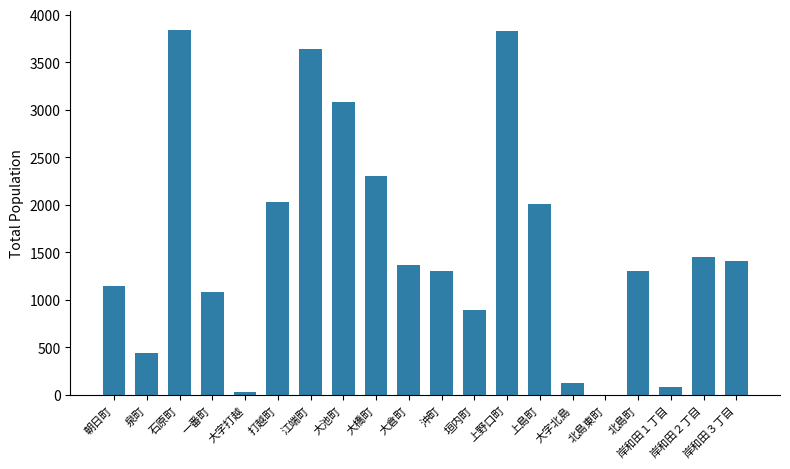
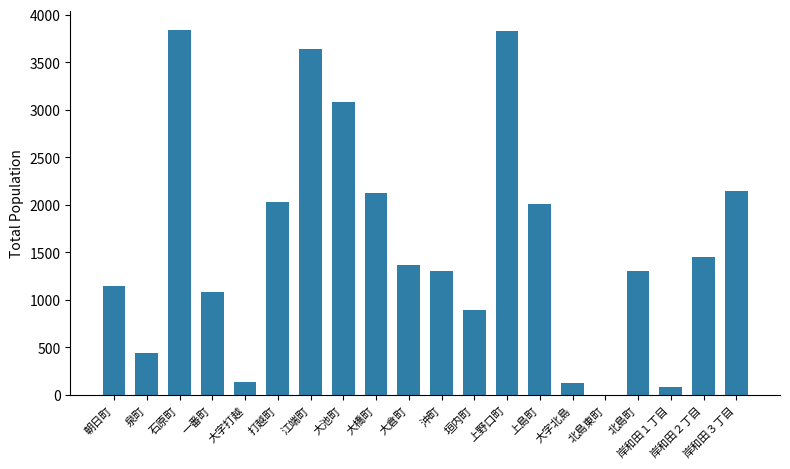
大字打越: 0 -> 100
大橋町: 2300 -> 2100
岸和田３丁目: 1400 -> 2100
